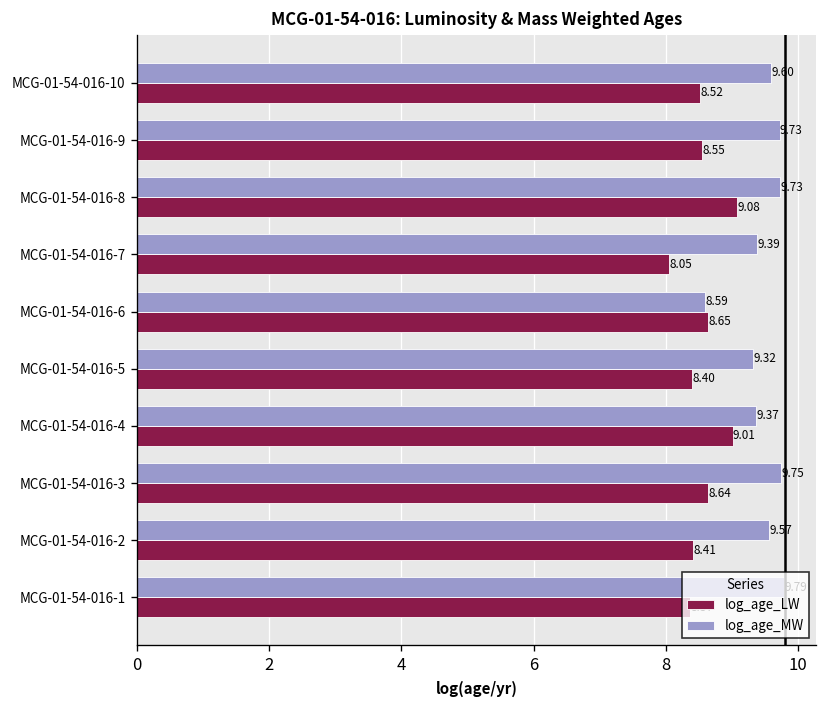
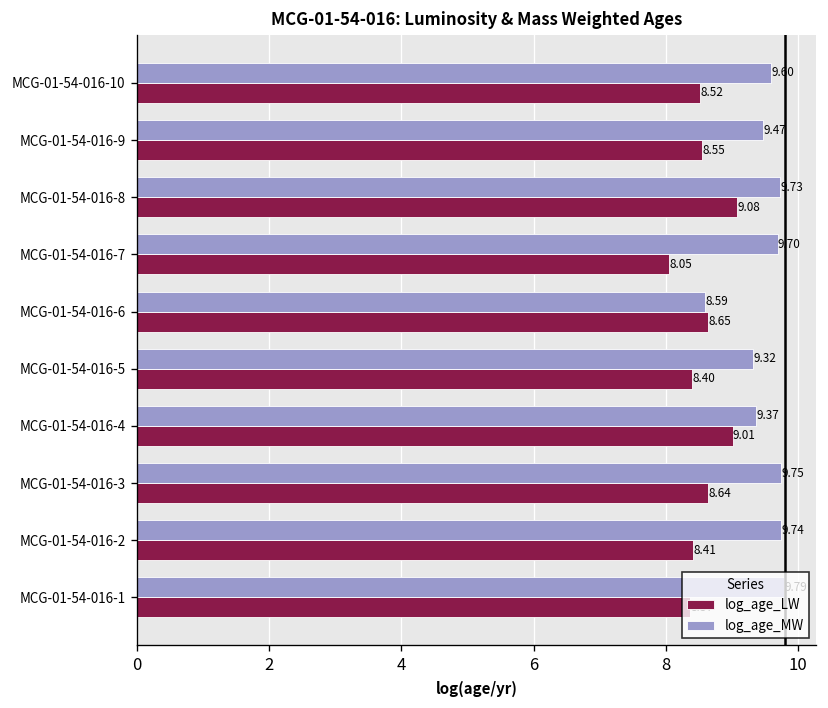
log_age_MW, MCG-01-54-016-9: 9.73 -> 9.47
log_age_MW, MCG-01-54-016-7: 9.39 -> 9.70
log_age_MW, MCG-01-54-016-2: 9.57 -> 9.74
